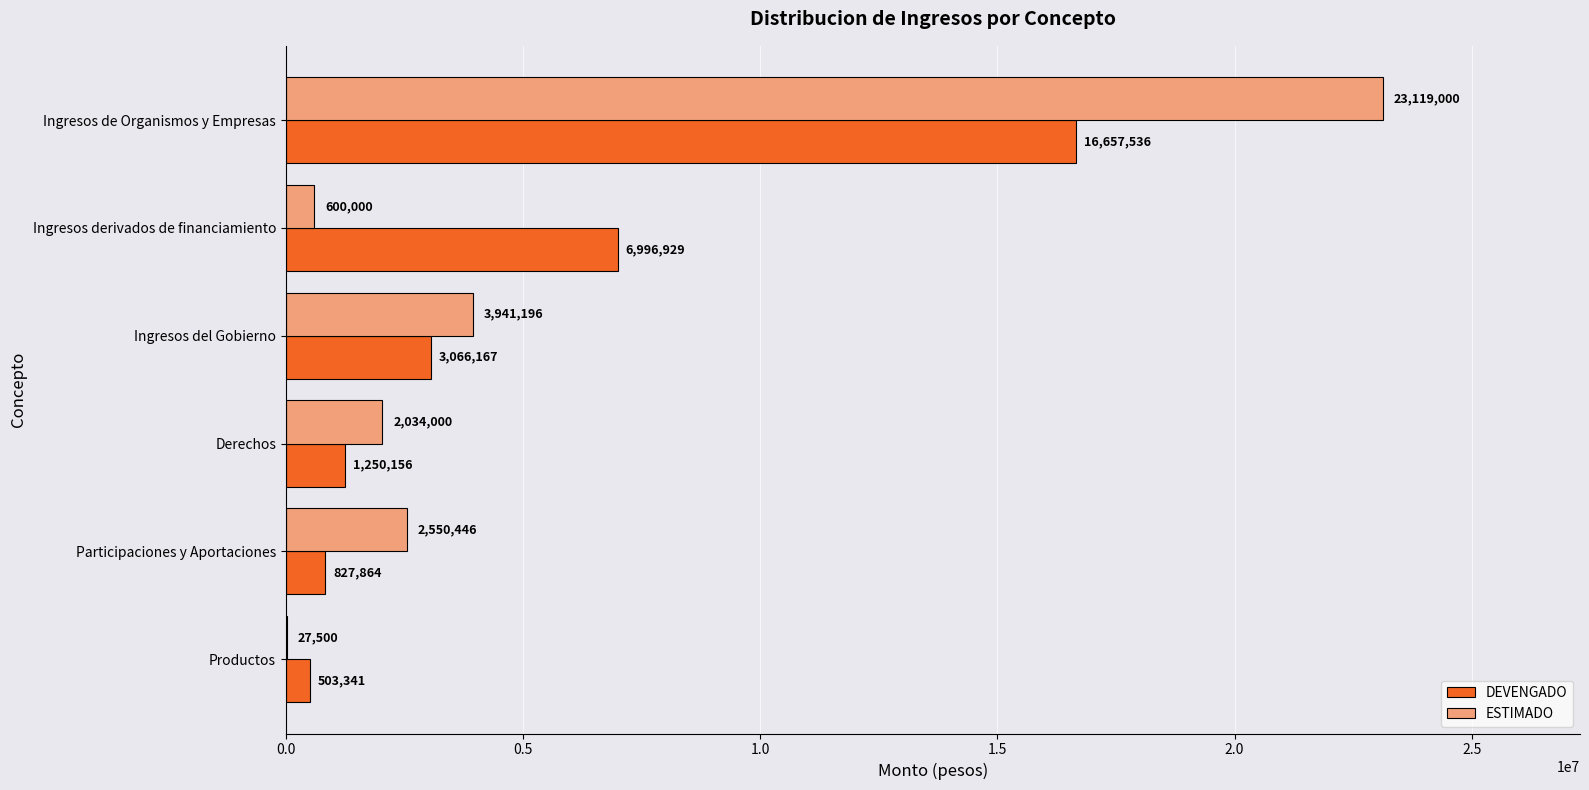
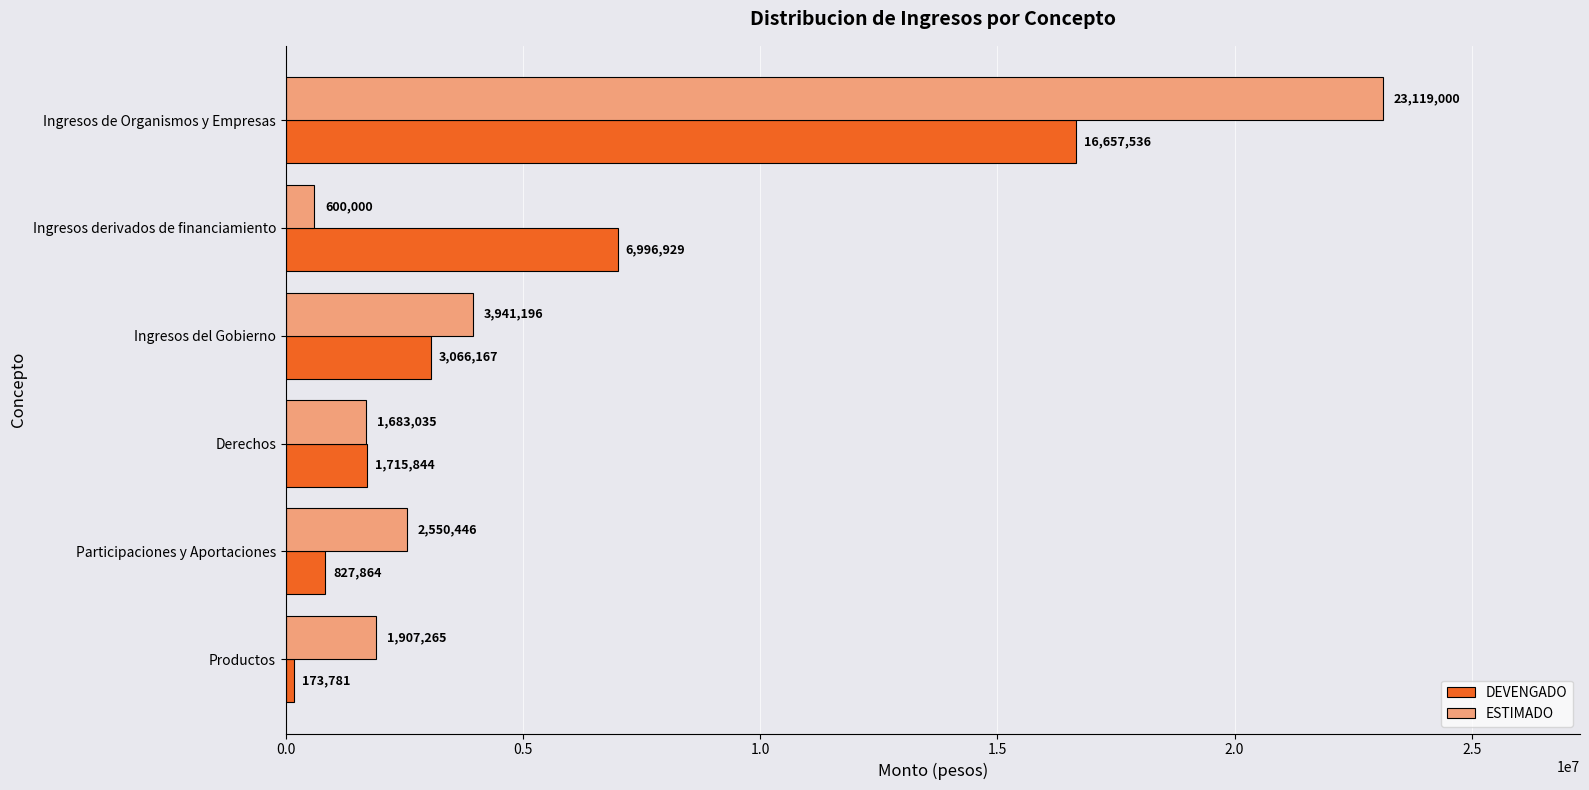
ESTIMADO, Derechos: 2,034,000 -> 1,683,035
DEVENGADO, Derechos: 1,250,156 -> 1,715,844
ESTIMADO, Productos: 27,500 -> 1,907,265
DEVENGADO, Productos: 503,341 -> 173,781
